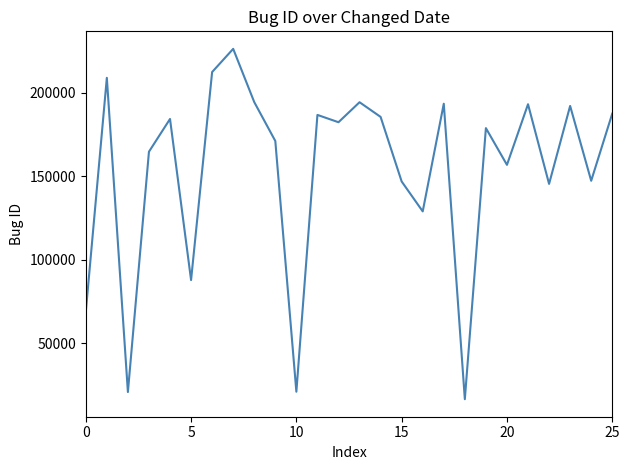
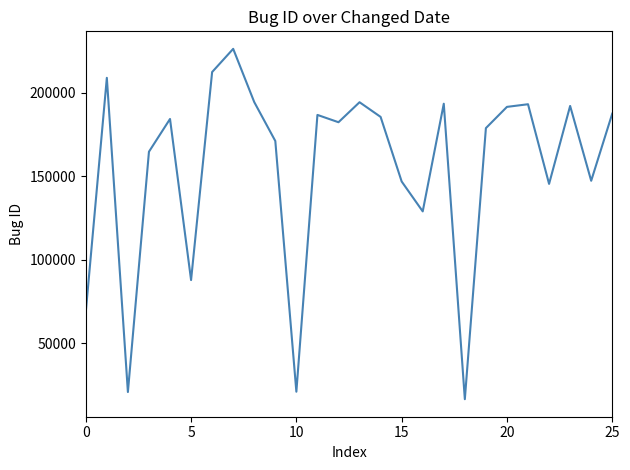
20: 157000 -> 192000
